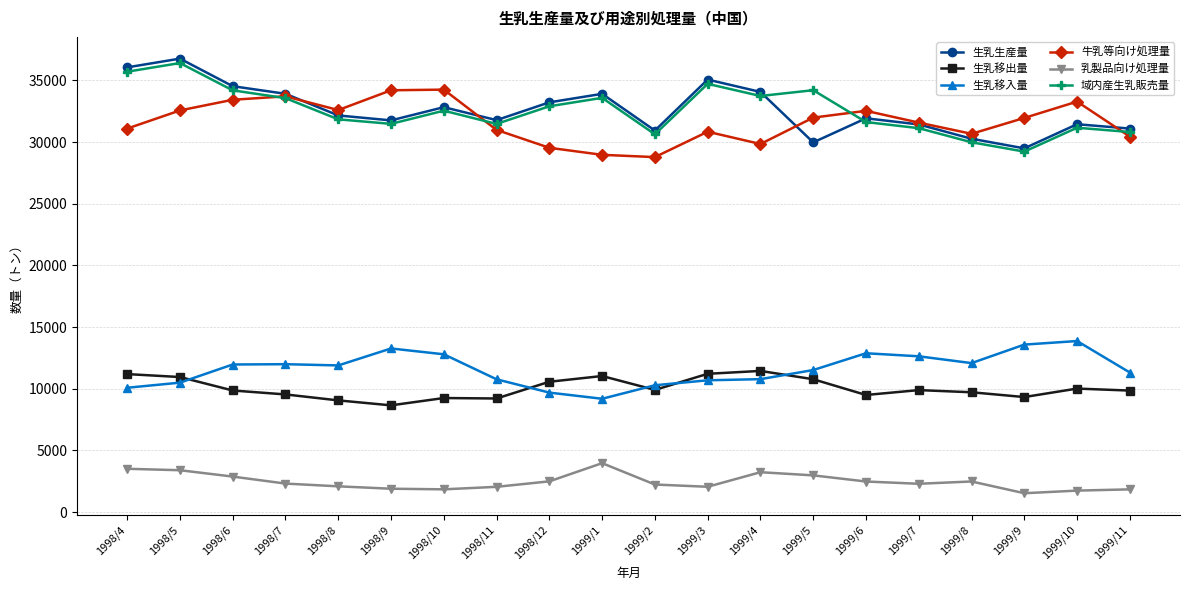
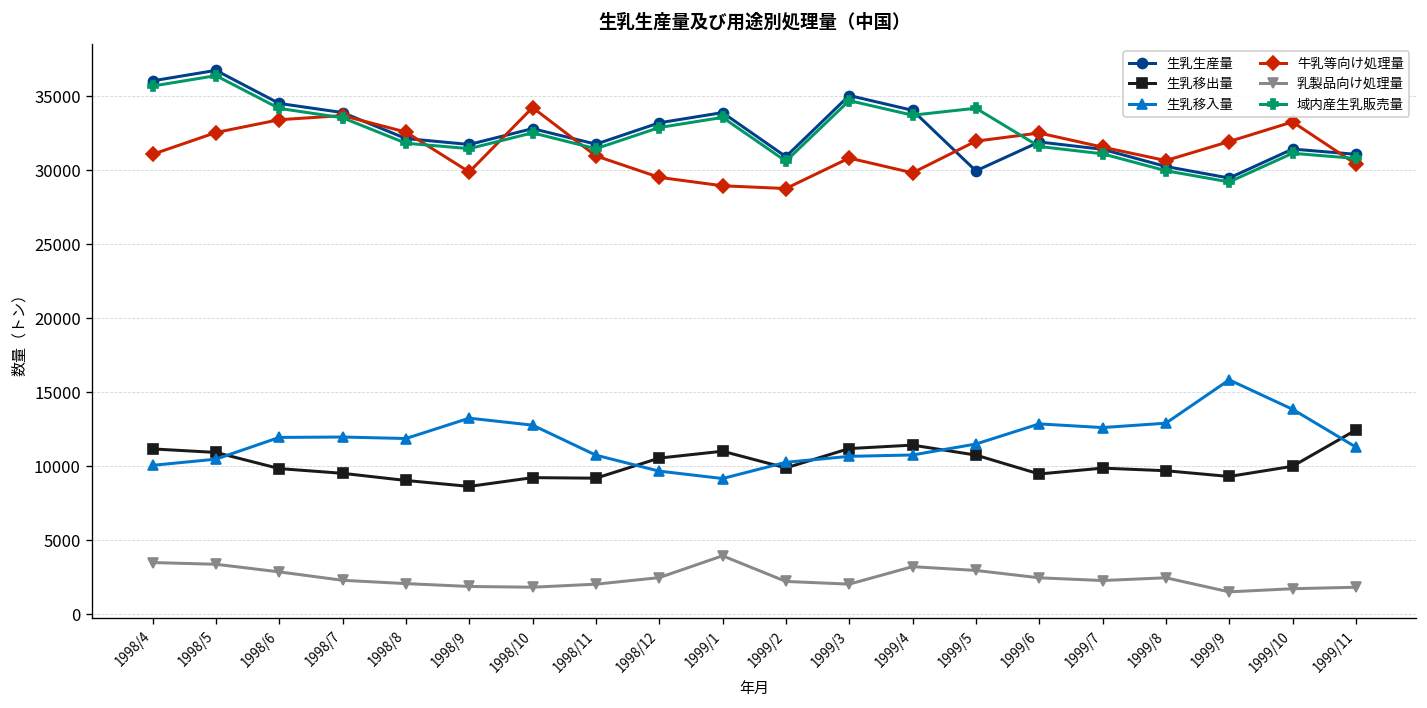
牛乳等向け処理量, 1998/9: 34200 -> 29900
生乳移入量, 1999/8: 12100 -> 12900
生乳移入量, 1999/9: 13600 -> 15800
生乳移出量, 1999/11: 9800 -> 12500
